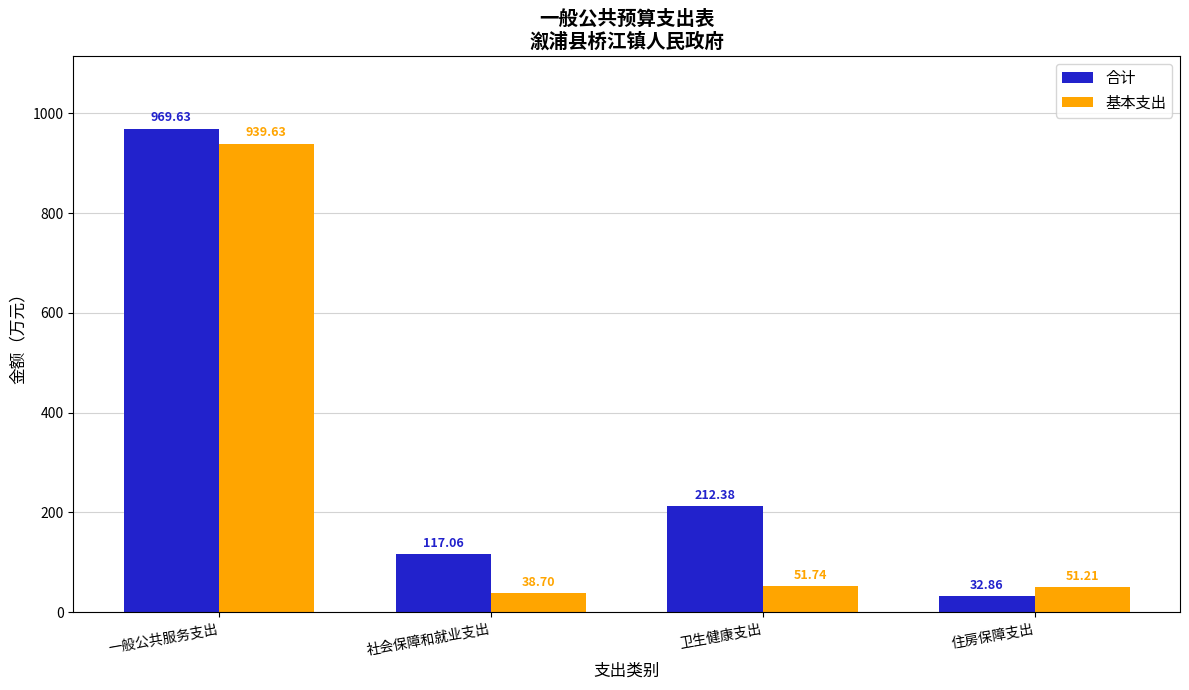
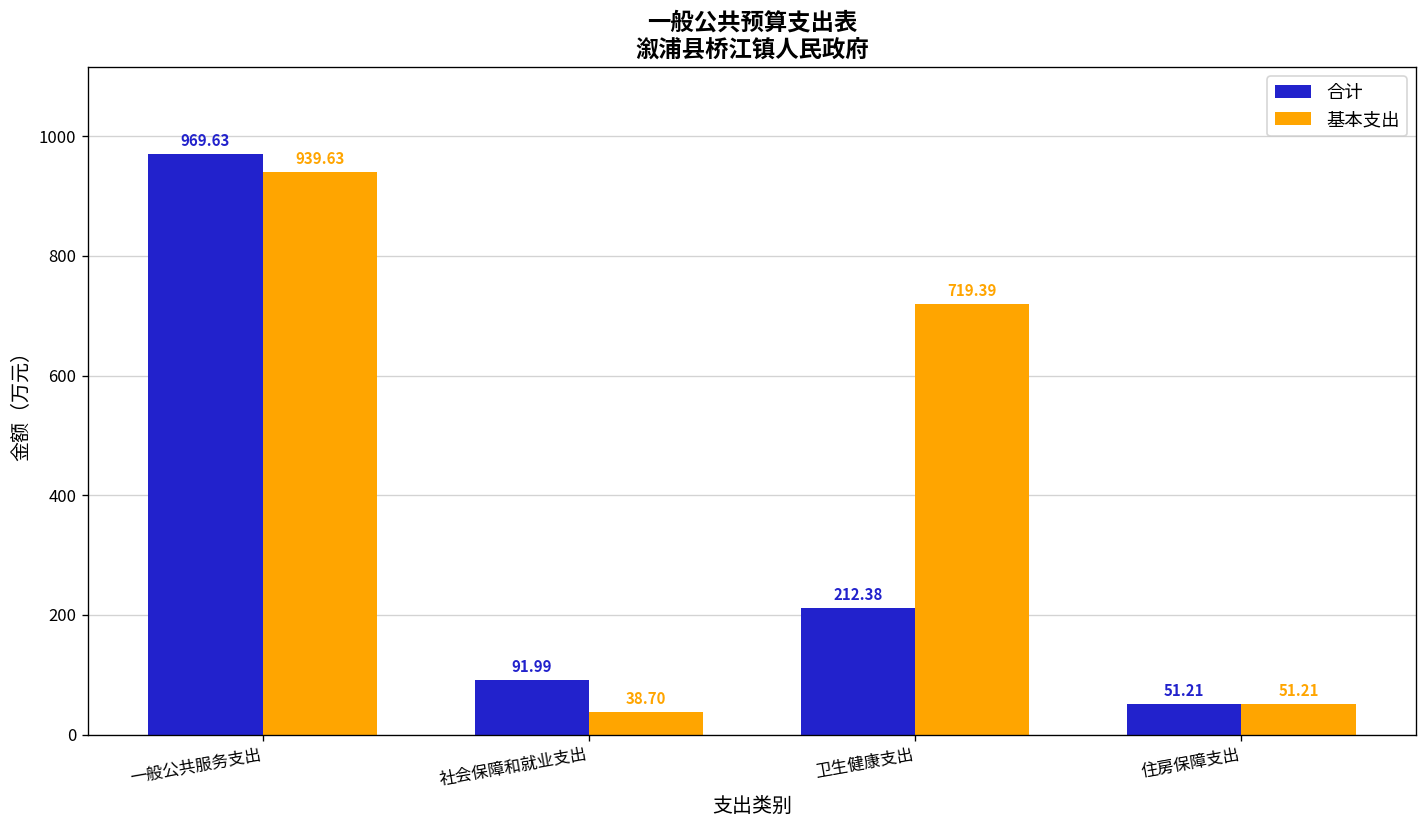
合计, 社会保障和就业支出: 117.06 -> 91.99
基本支出, 卫生健康支出: 51.74 -> 719.39
合计, 住房保障支出: 32.86 -> 51.21
